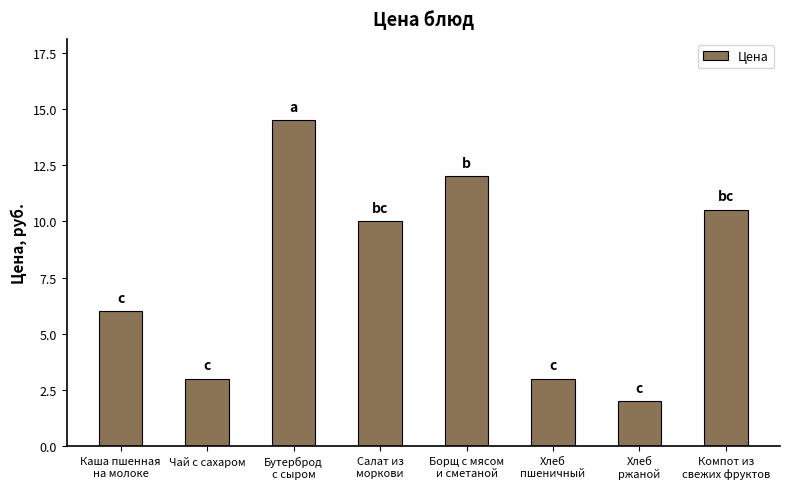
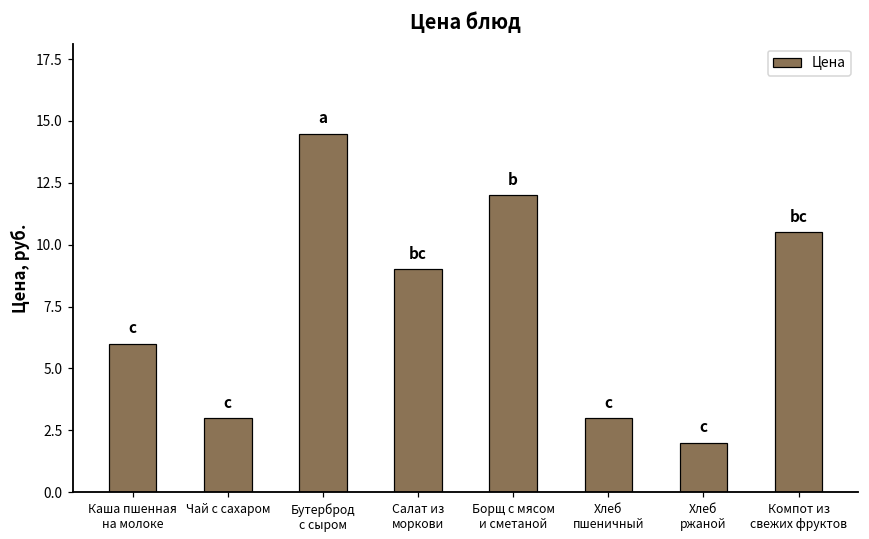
Салат из моркови: 10 -> 9
